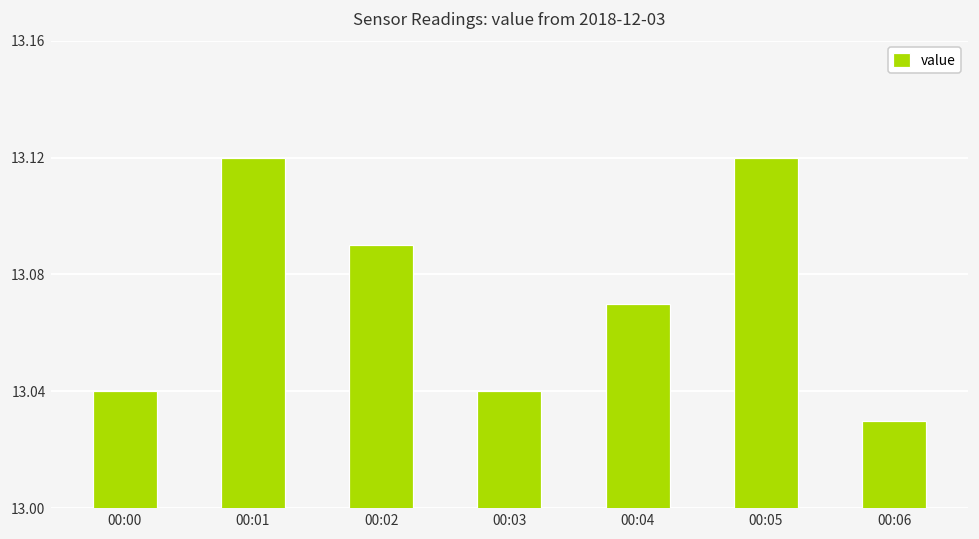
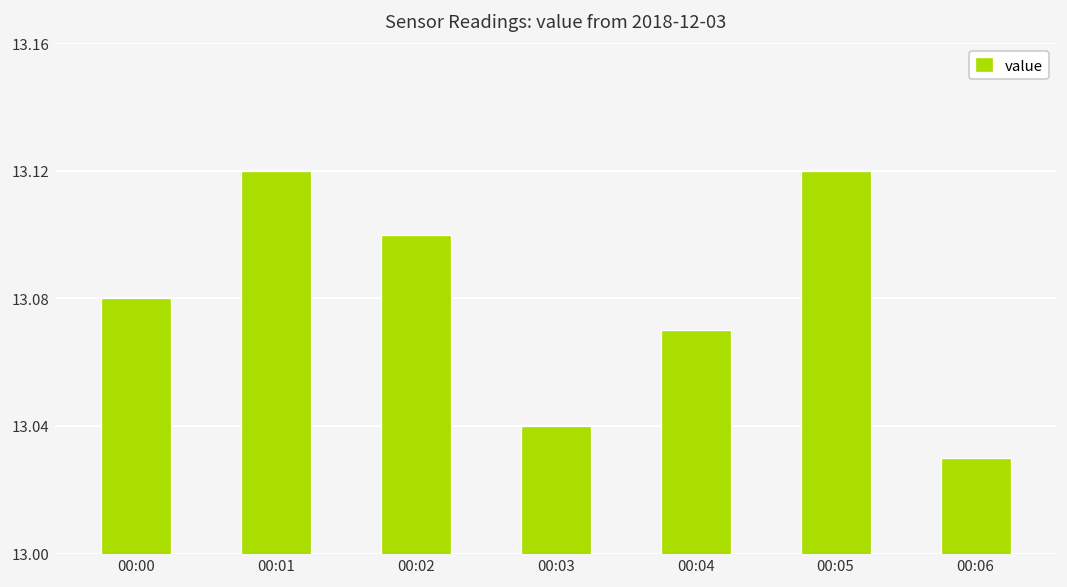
00:00: 13.04 -> 13.08
00:02: 13.09 -> 13.10
